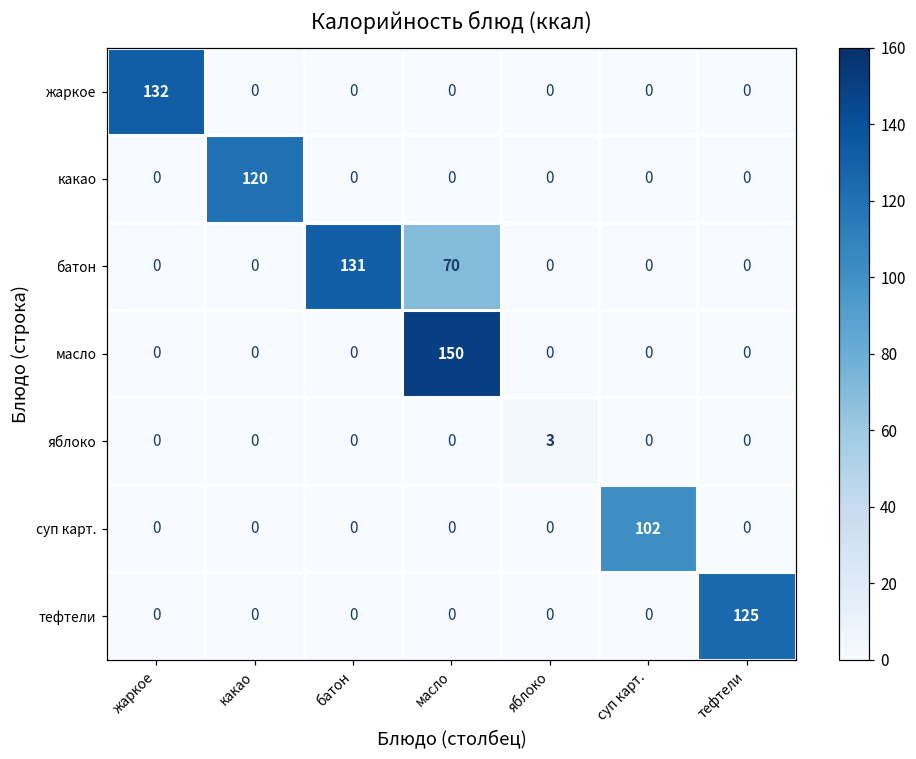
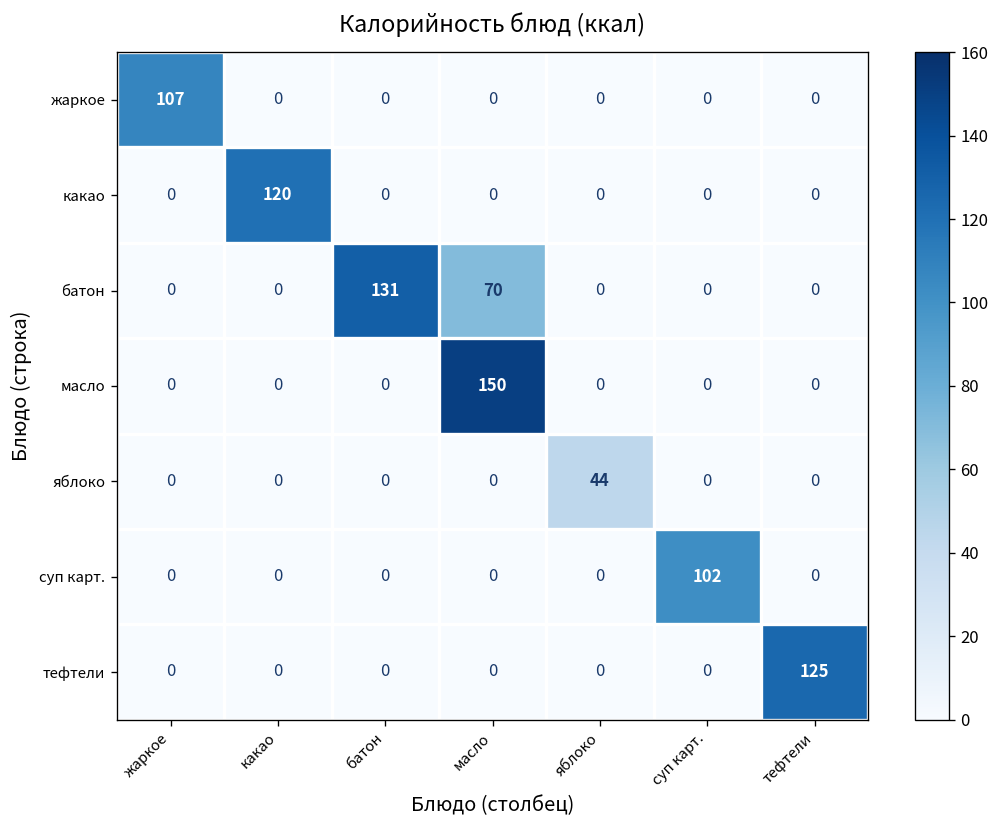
жаркое, жаркое: 132 -> 107
яблоко, яблоко: 3 -> 44
